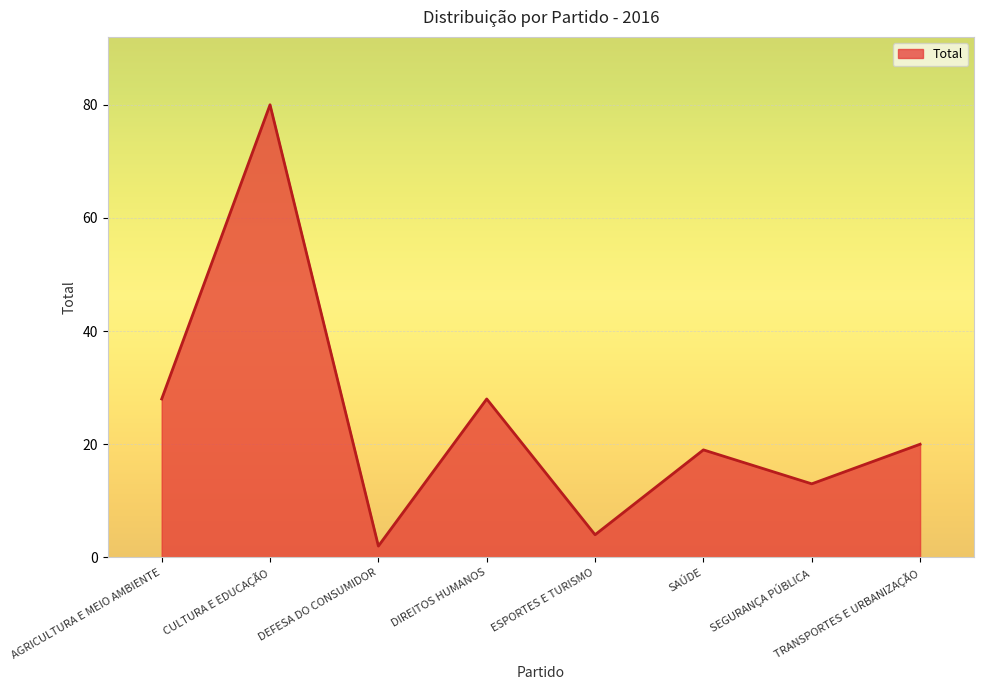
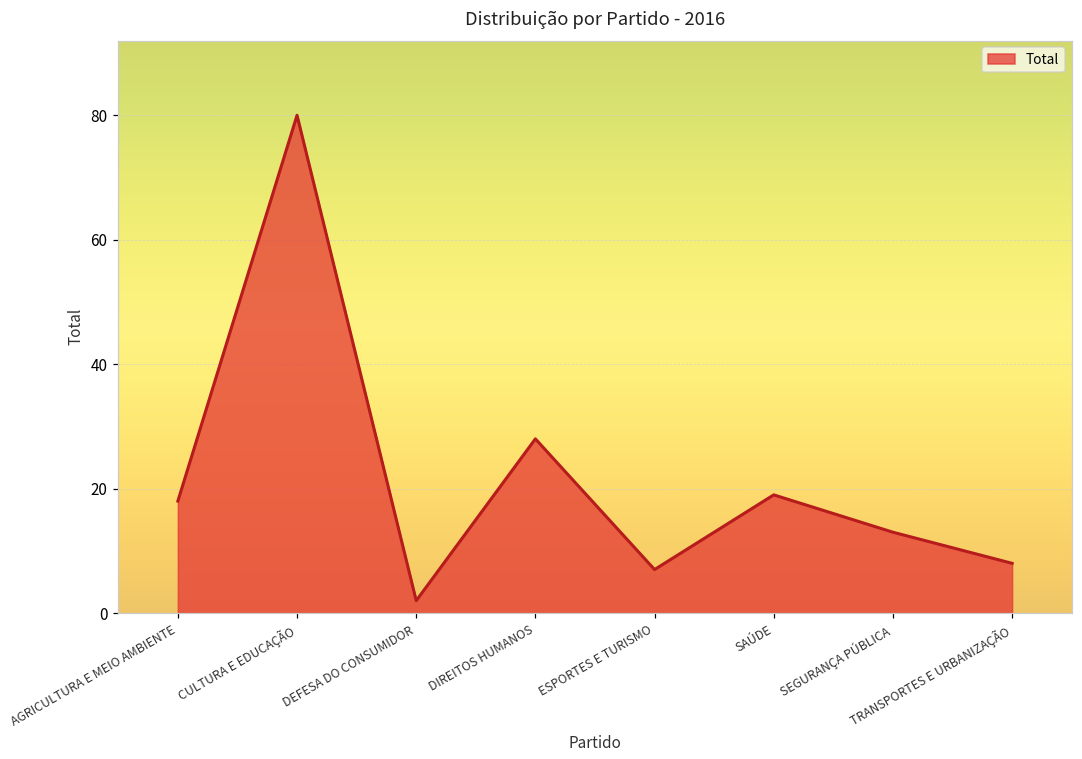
AGRICULTURA E MEIO AMBIENTE: 28 -> 18
ESPORTES E TURISMO: 4 -> 7
TRANSPORTES E URBANIZAÇÃO: 20 -> 8
